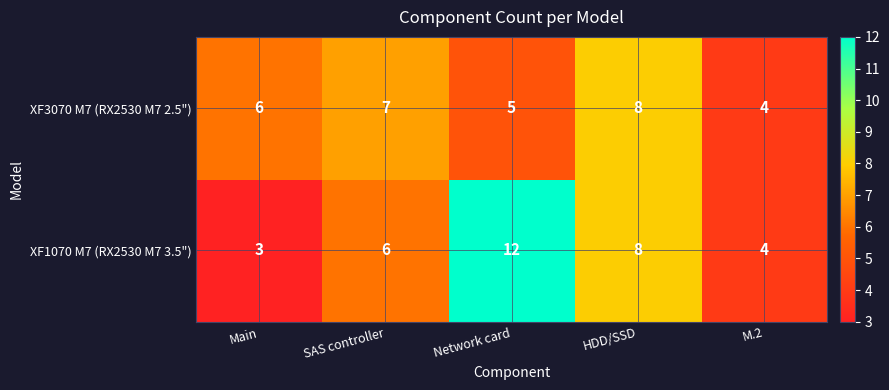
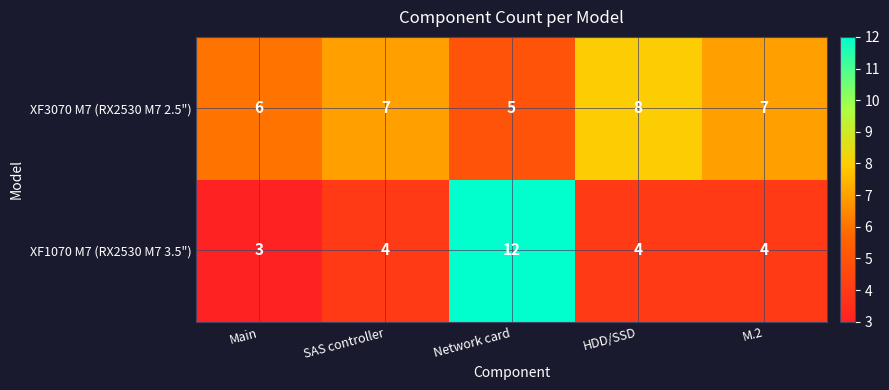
XF3070 M7 (RX2530 M7 2.5"), M.2: 4 -> 7
XF1070 M7 (RX2530 M7 3.5"), SAS controller: 6 -> 4
XF1070 M7 (RX2530 M7 3.5"), HDD/SSD: 8 -> 4
